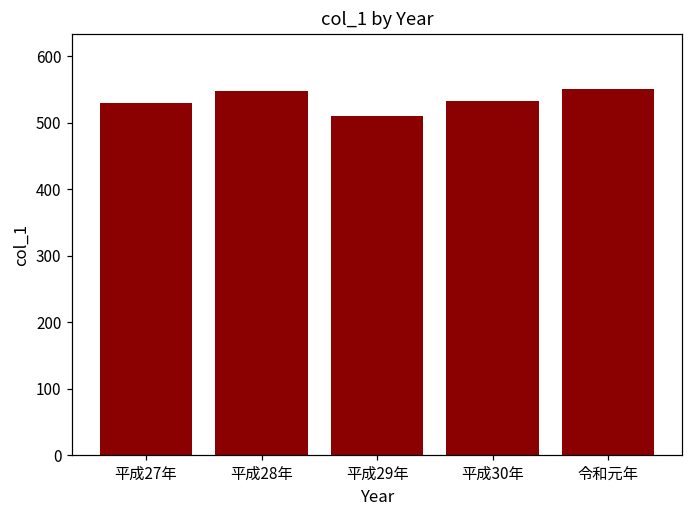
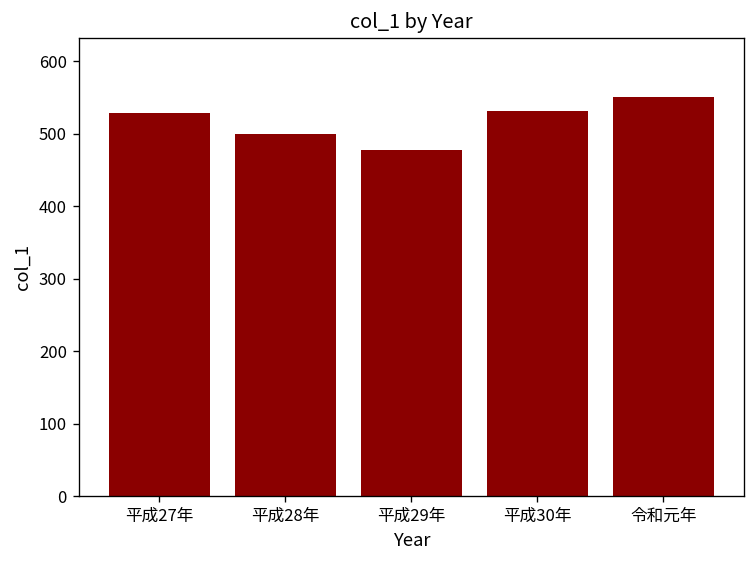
平成28年: 550 -> 500
平成29年: 510 -> 480
